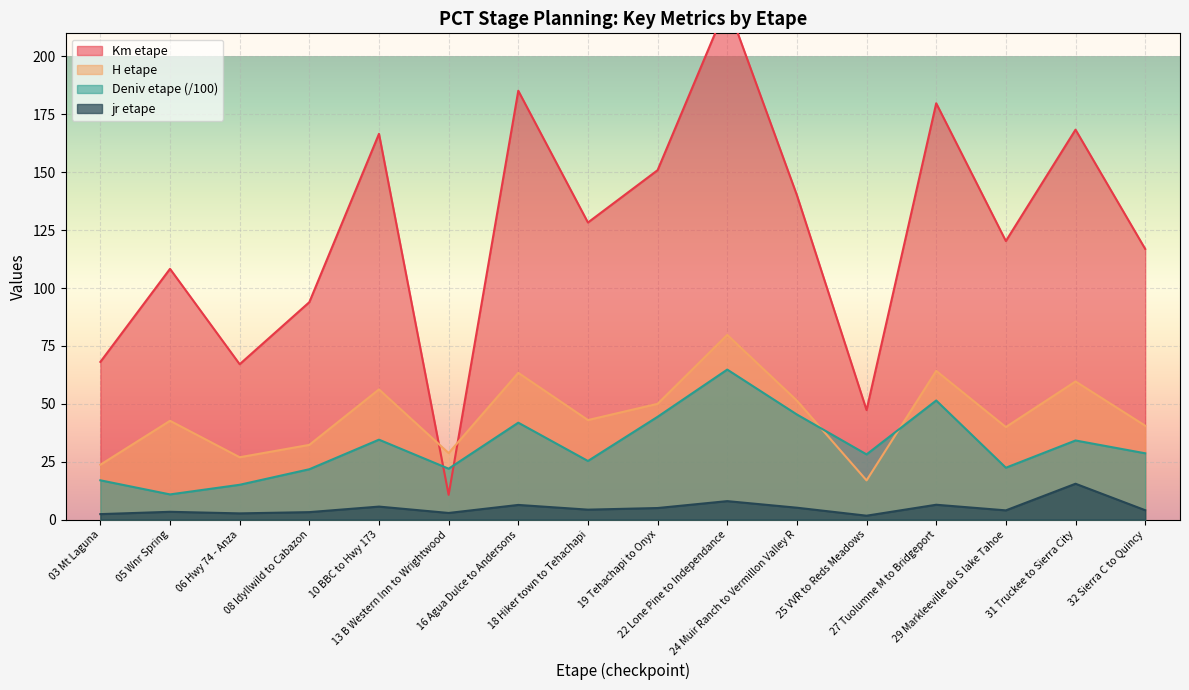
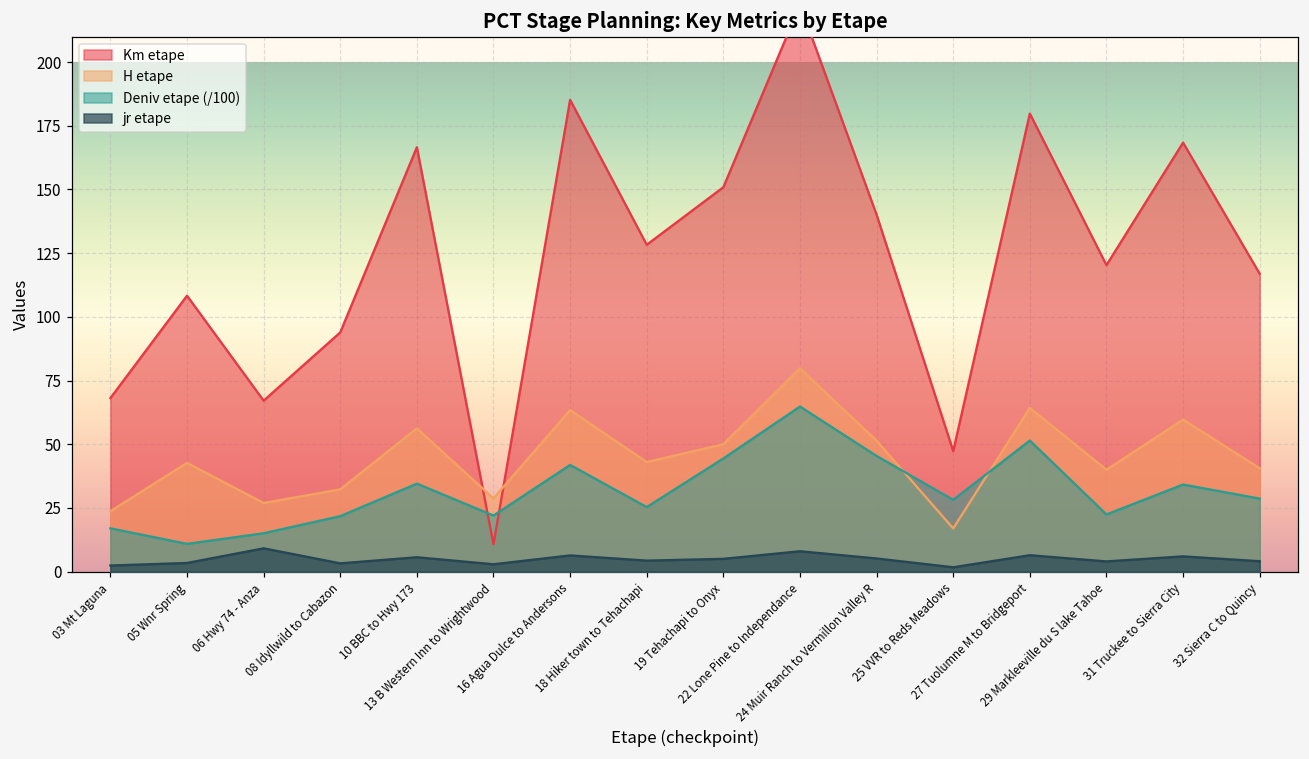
jr etape, 06 Hwy 74 - Anza: 3 -> 9
jr etape, 31 Truckee to Sierra City: 15 -> 6
